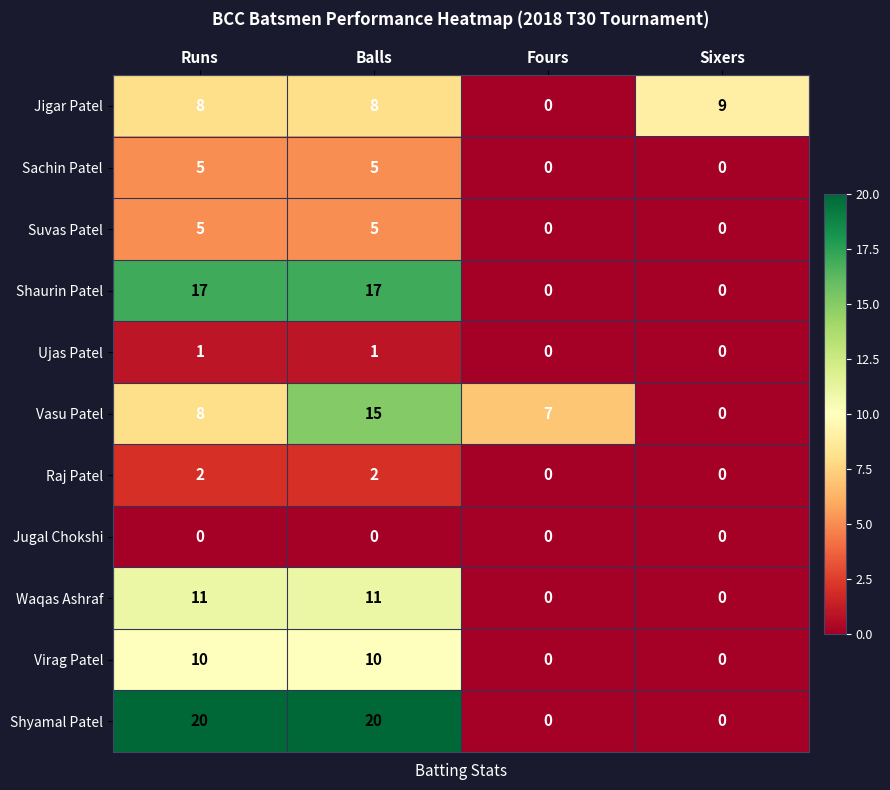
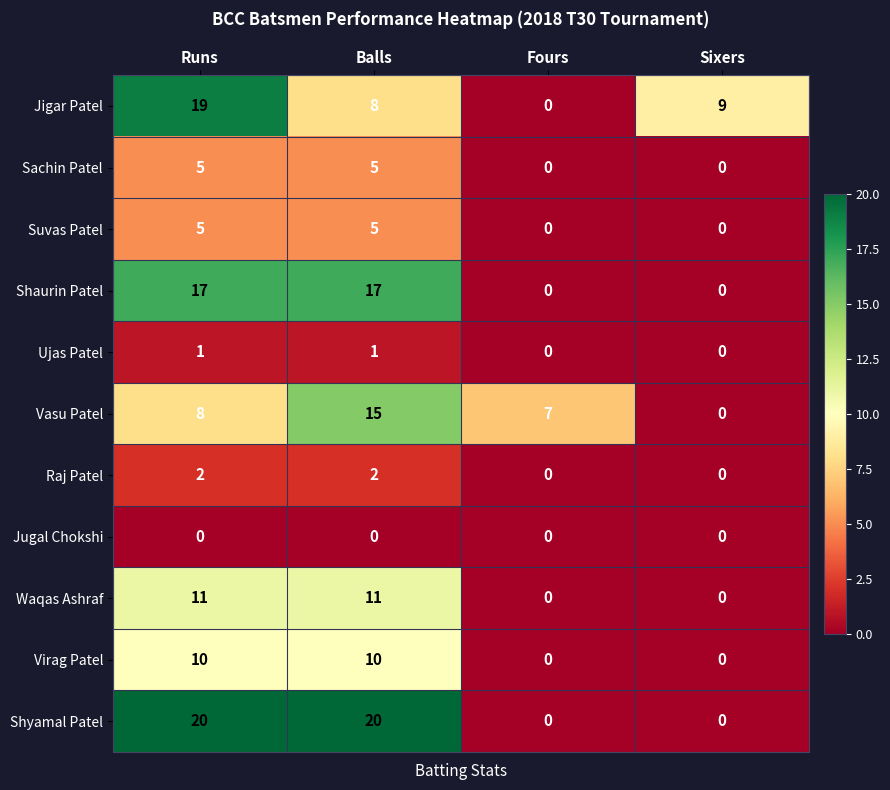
Jigar Patel, Runs: 8 -> 19
